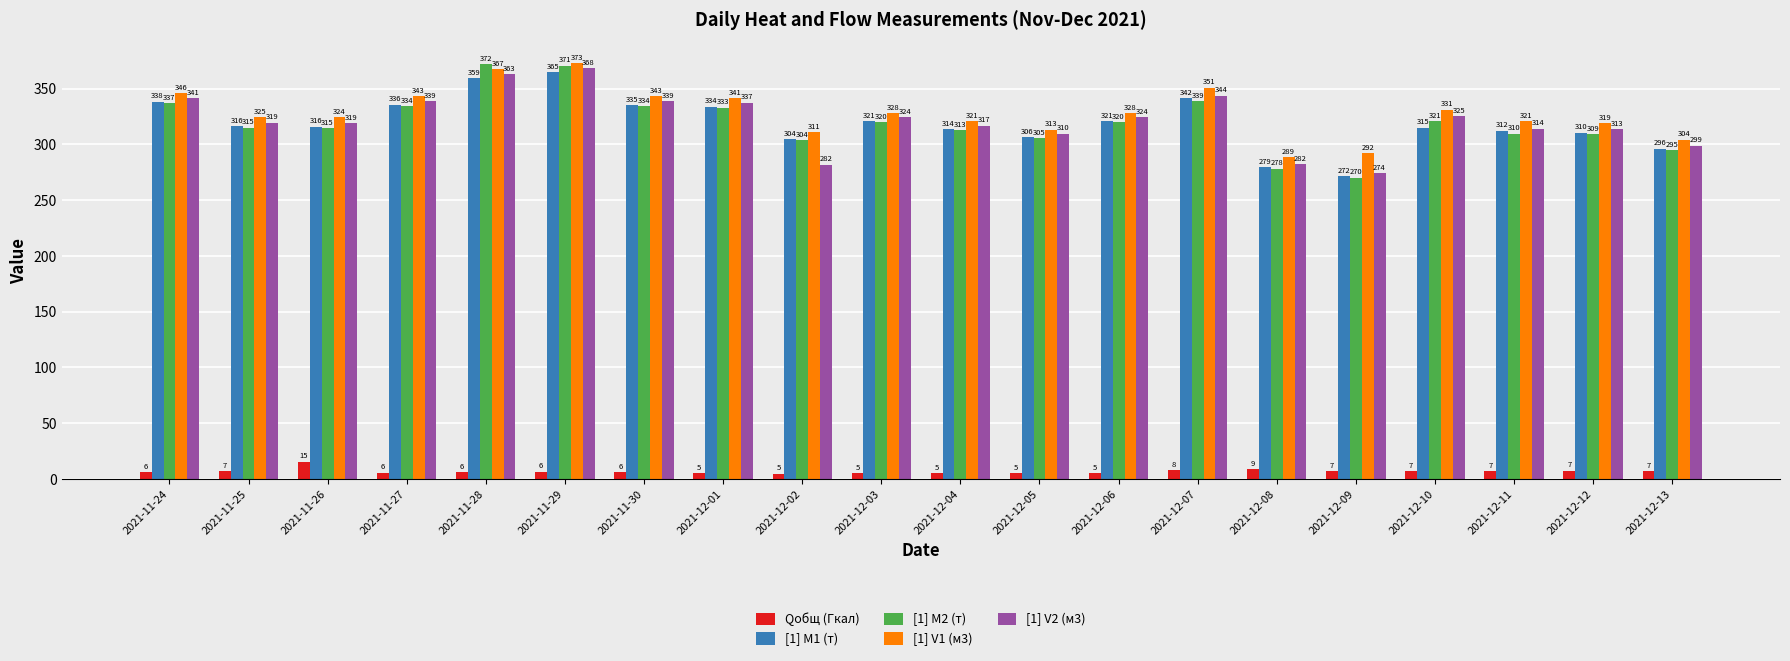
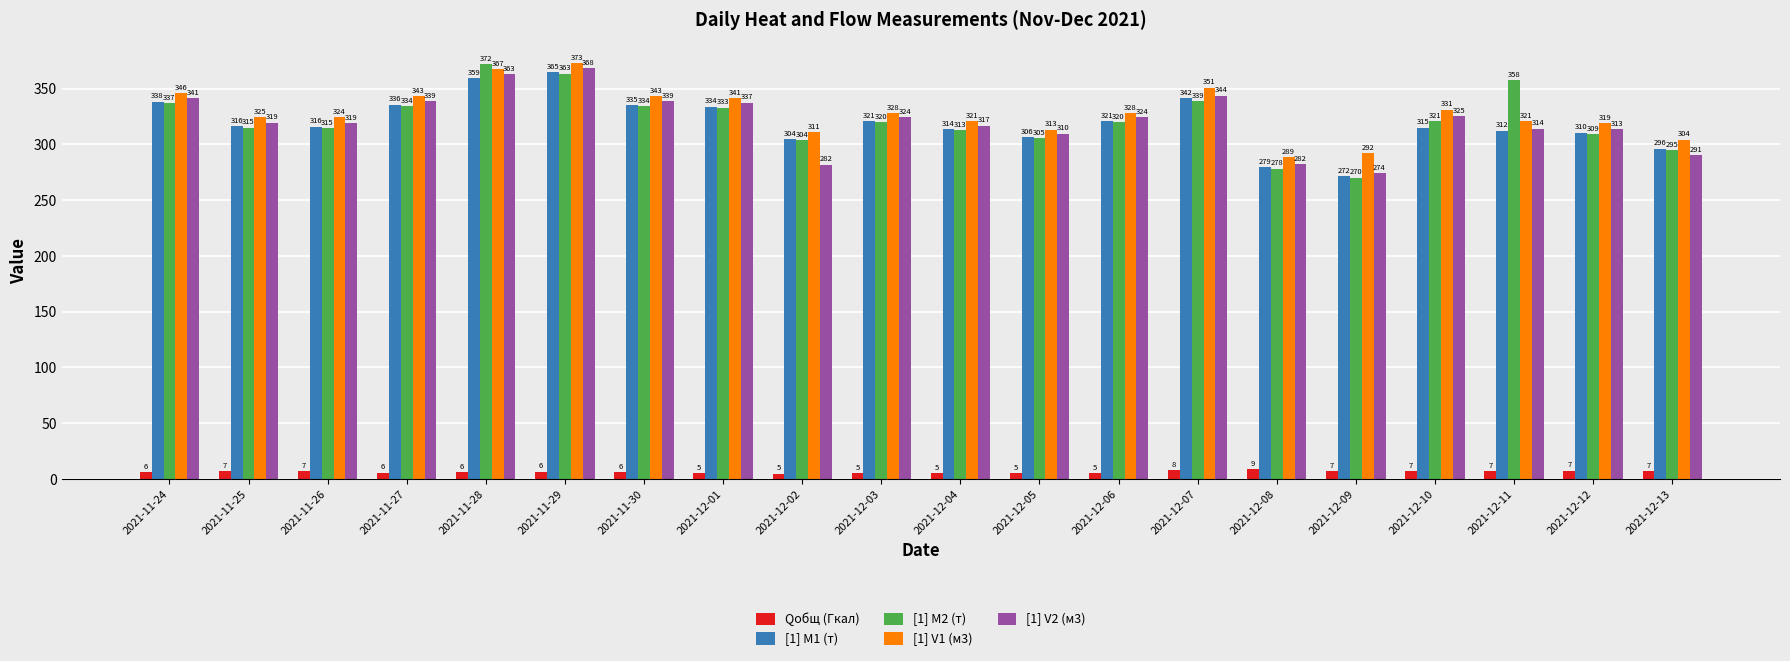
Qобщ (Гкал), 2021-11-26: 15 -> 7
[1] M2 (т), 2021-11-29: 371 -> 363
[1] M2 (т), 2021-12-11: 310 -> 358
[1] V2 (м3), 2021-12-13: 299 -> 291
